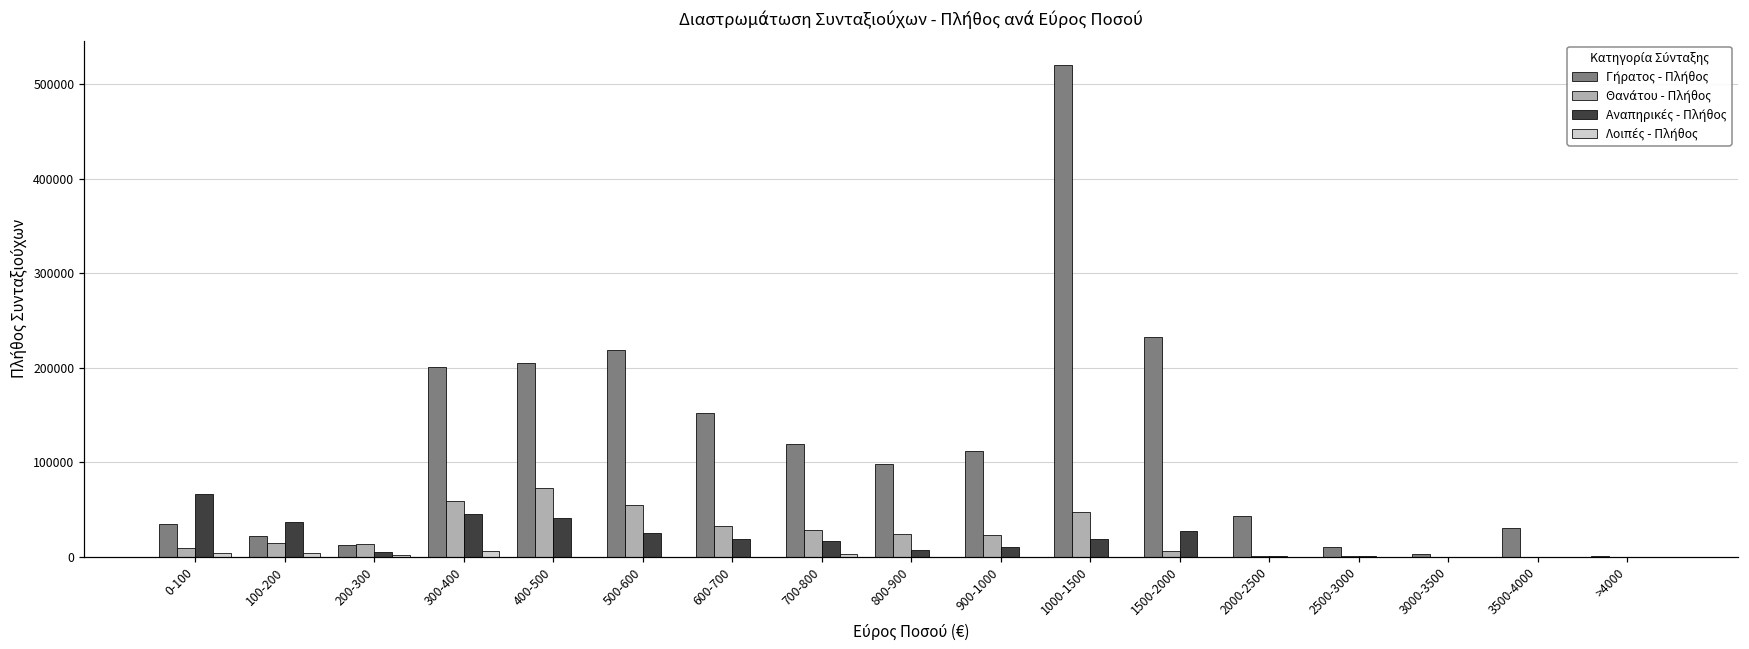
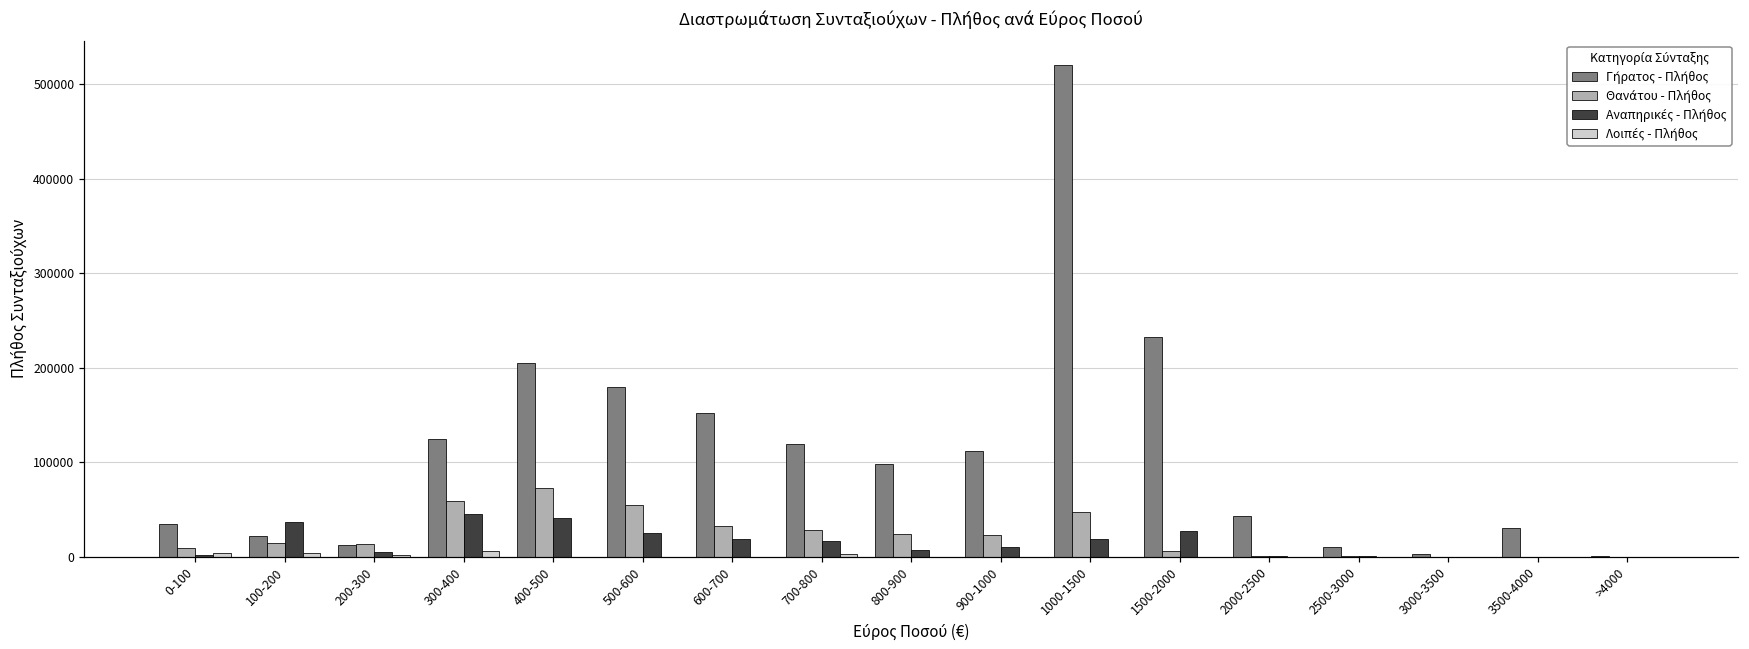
Αναπηρικές - Πλήθος, 0-100: 70000 -> 0
Γήρατος - Πλήθος, 300-400: 200000 -> 130000
Γήρατος - Πλήθος, 500-600: 220000 -> 180000
